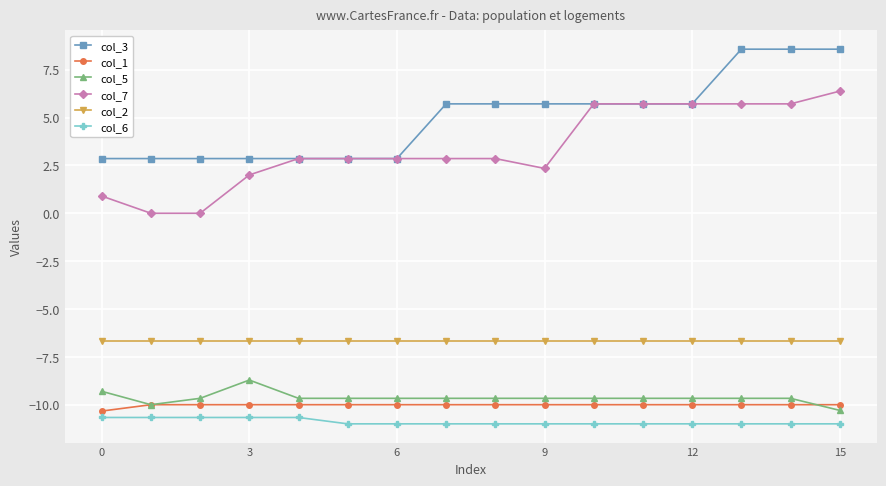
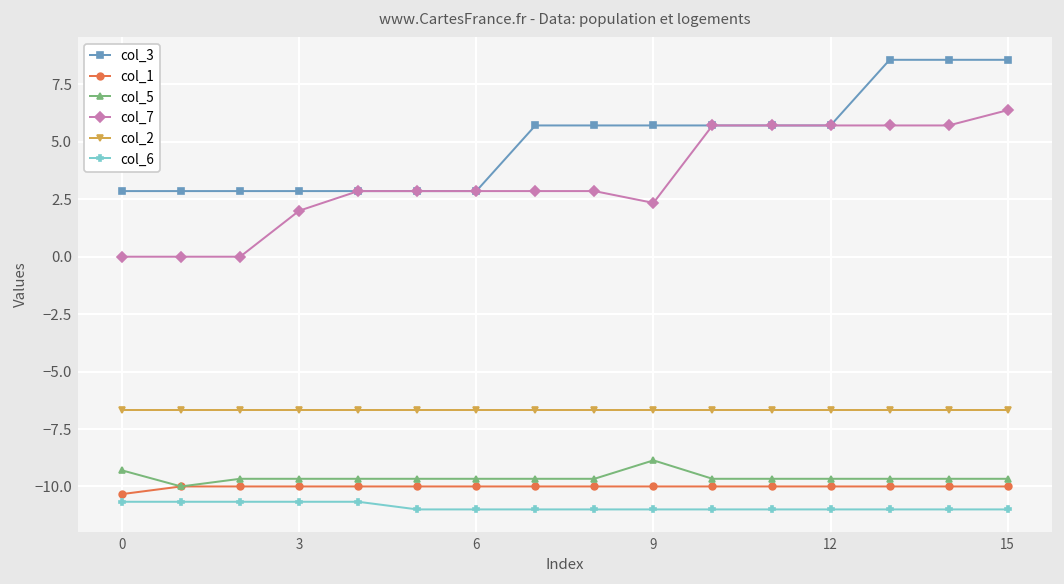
col_7, 0: 0.9 -> 0.0
col_5, 3: -8.7 -> -9.7
col_5, 9: -9.7 -> -8.9
col_5, 15: -10.3 -> -9.7
